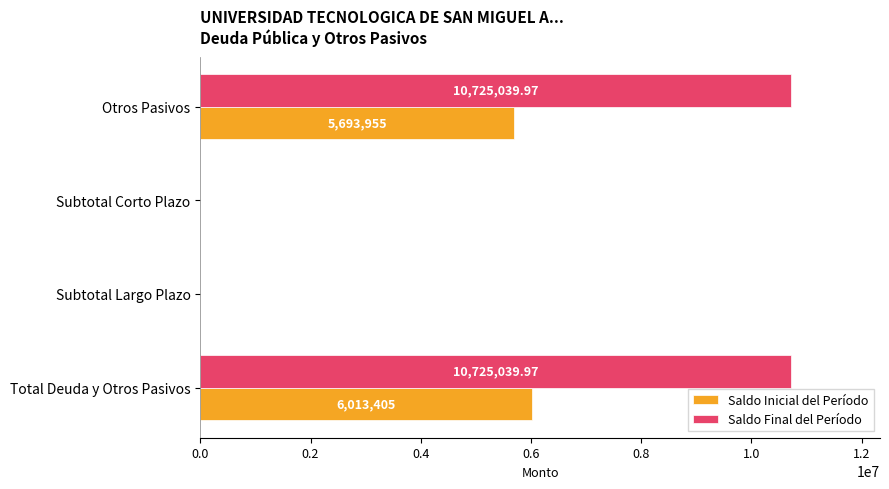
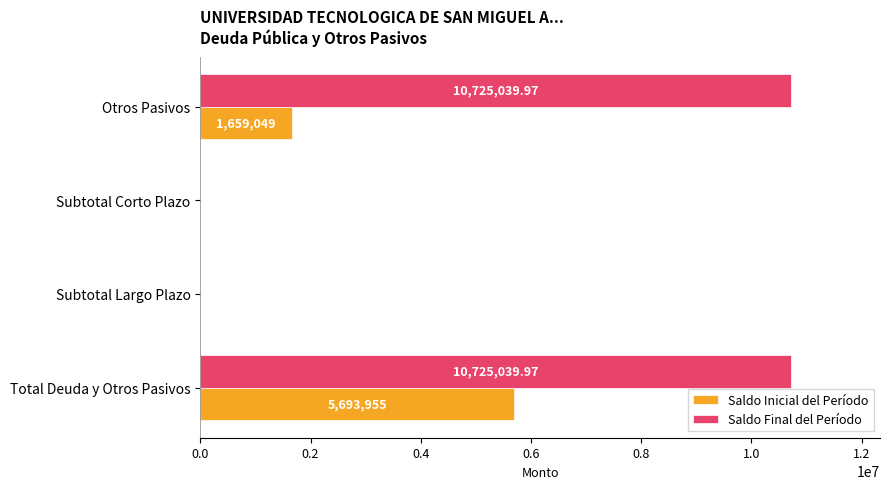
Saldo Inicial del Período, Otros Pasivos: 5,693,955 -> 1,659,049
Saldo Inicial del Período, Total Deuda y Otros Pasivos: 6,013,405 -> 5,693,955
